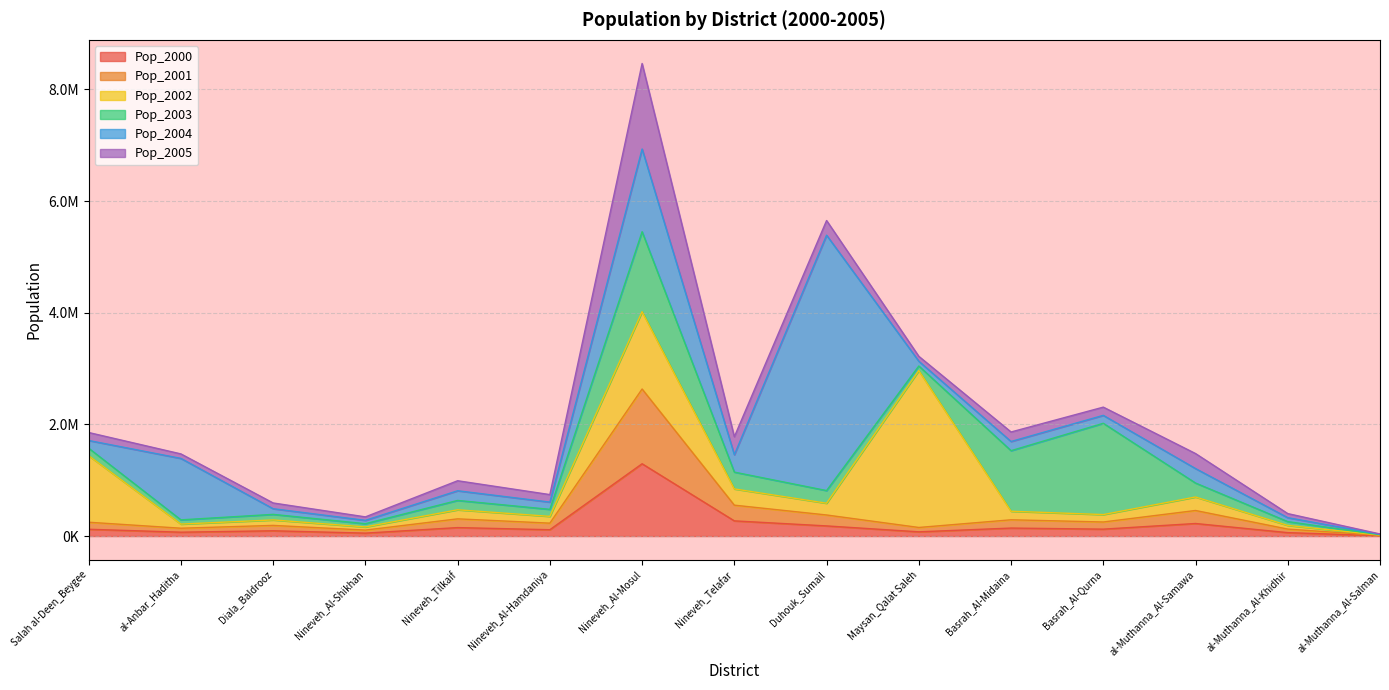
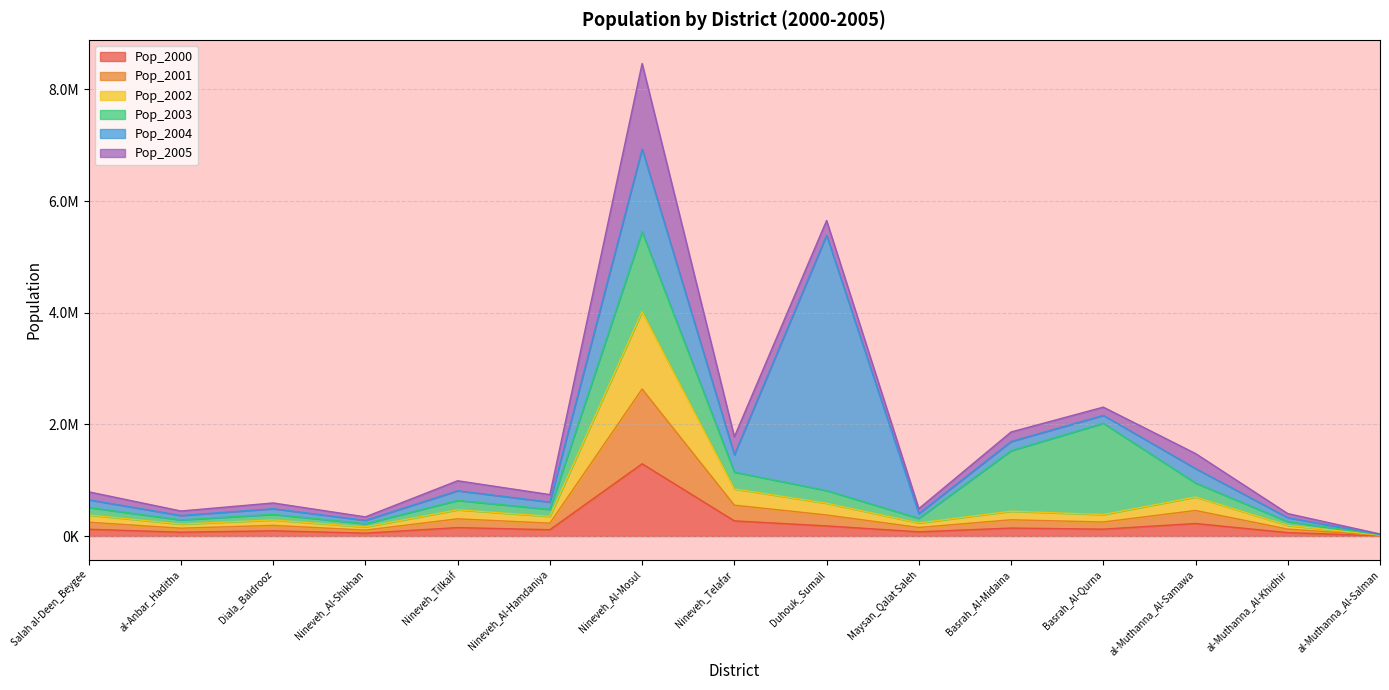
Pop_2002, Salah al-Deen_Beygee: 1200000 -> 100000
Pop_2004, al-Anbar_Haditha: 1100000 -> 100000
Pop_2002, Maysan_Qalat Saleh: 2800000 -> 100000
